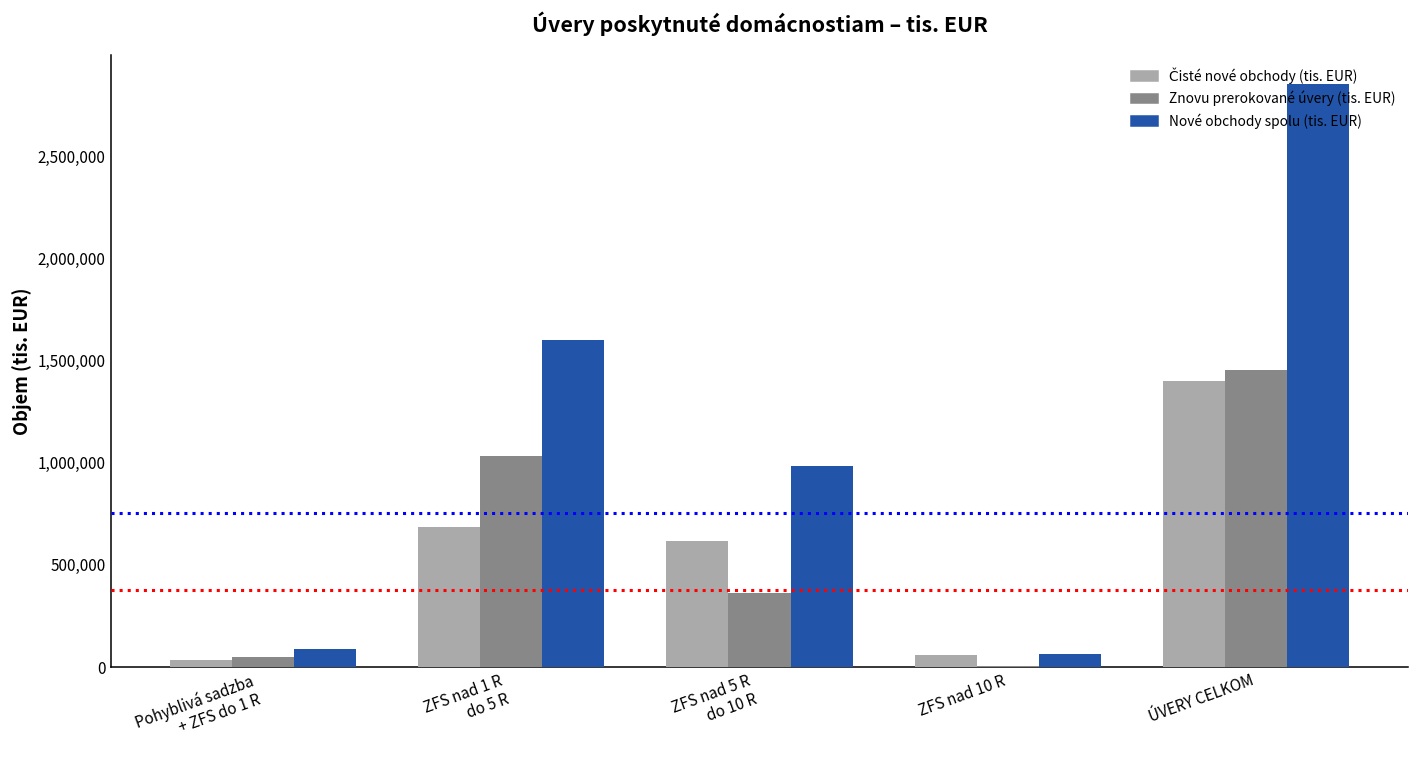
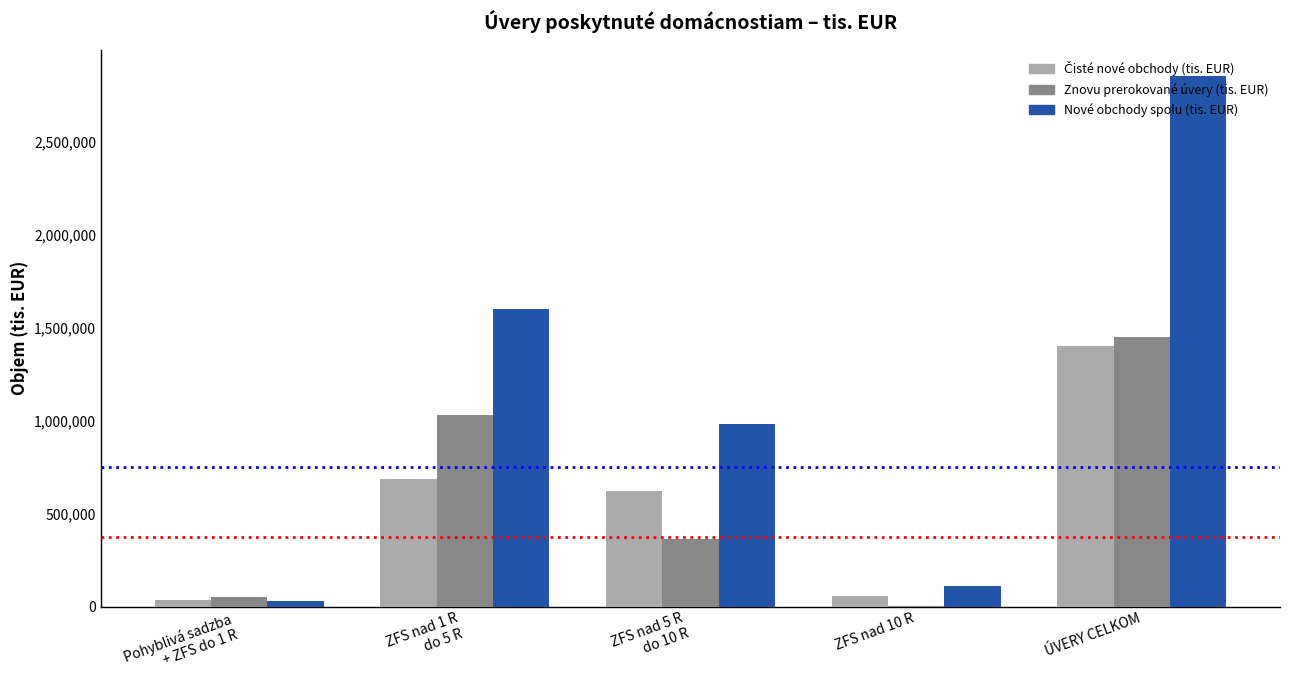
Nové obchody spolu (tis. EUR), Pohyblivá sadzba + ZFS do 1 R: 90,000 -> 30,000
Nové obchody spolu (tis. EUR), ZFS nad 10 R: 60,000 -> 110,000
